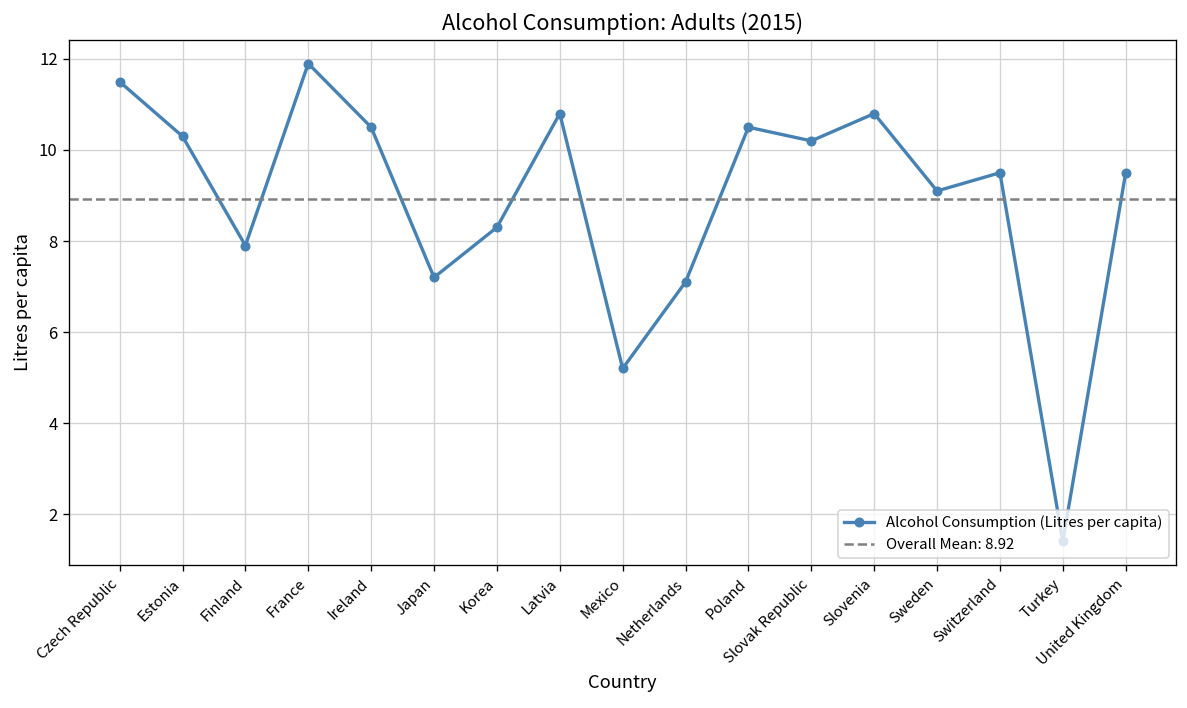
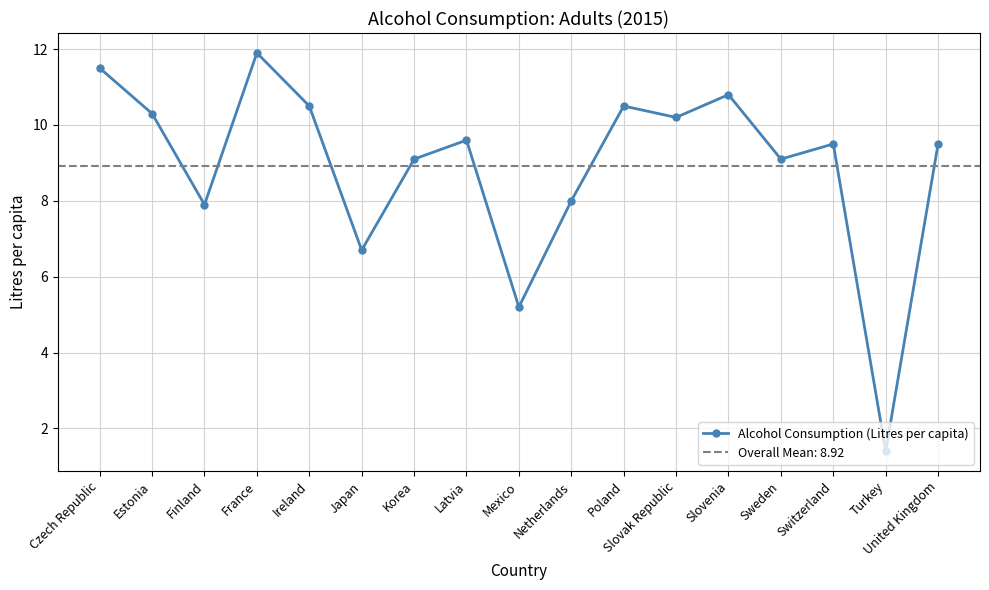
Japan: 7.2 -> 6.7
Korea: 8.3 -> 9.1
Latvia: 10.8 -> 9.6
Netherlands: 7.1 -> 8.0
